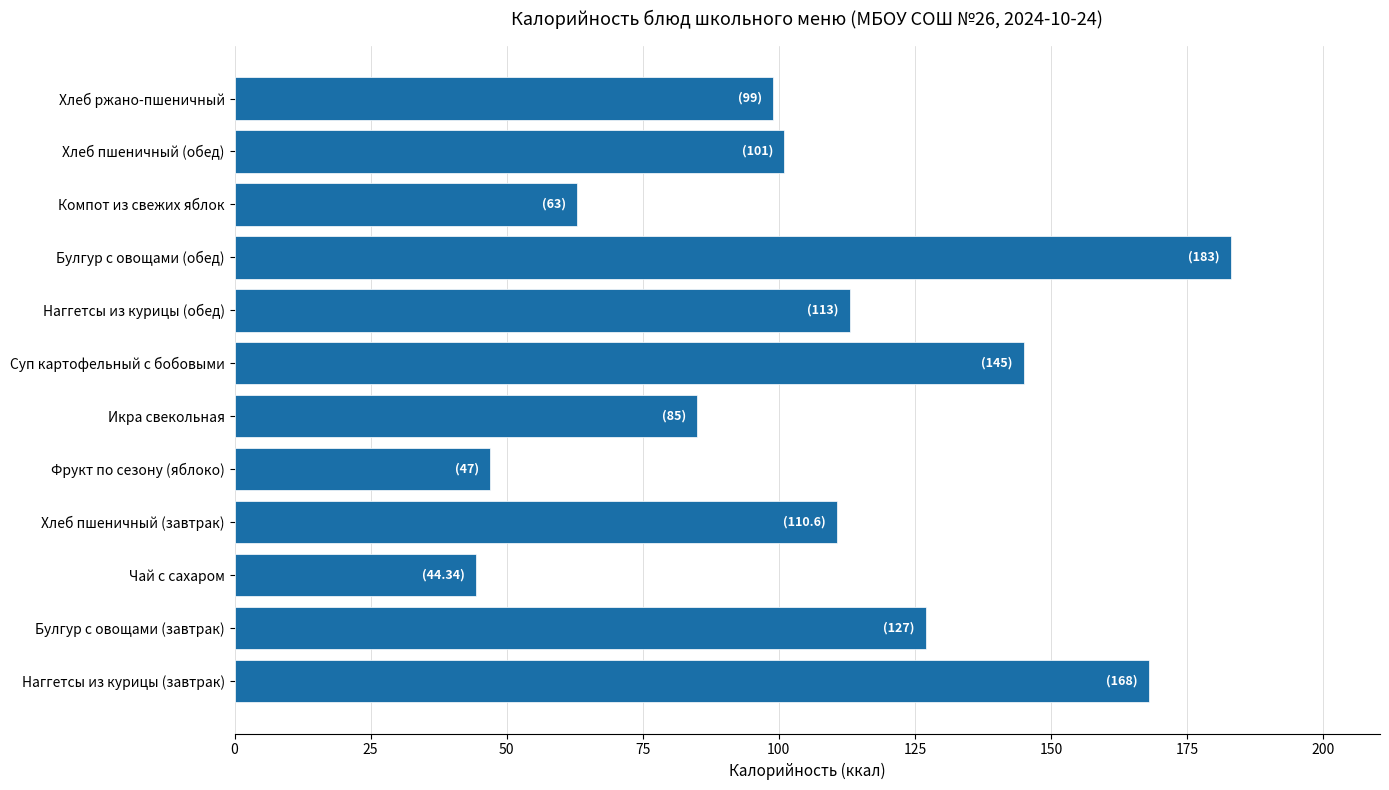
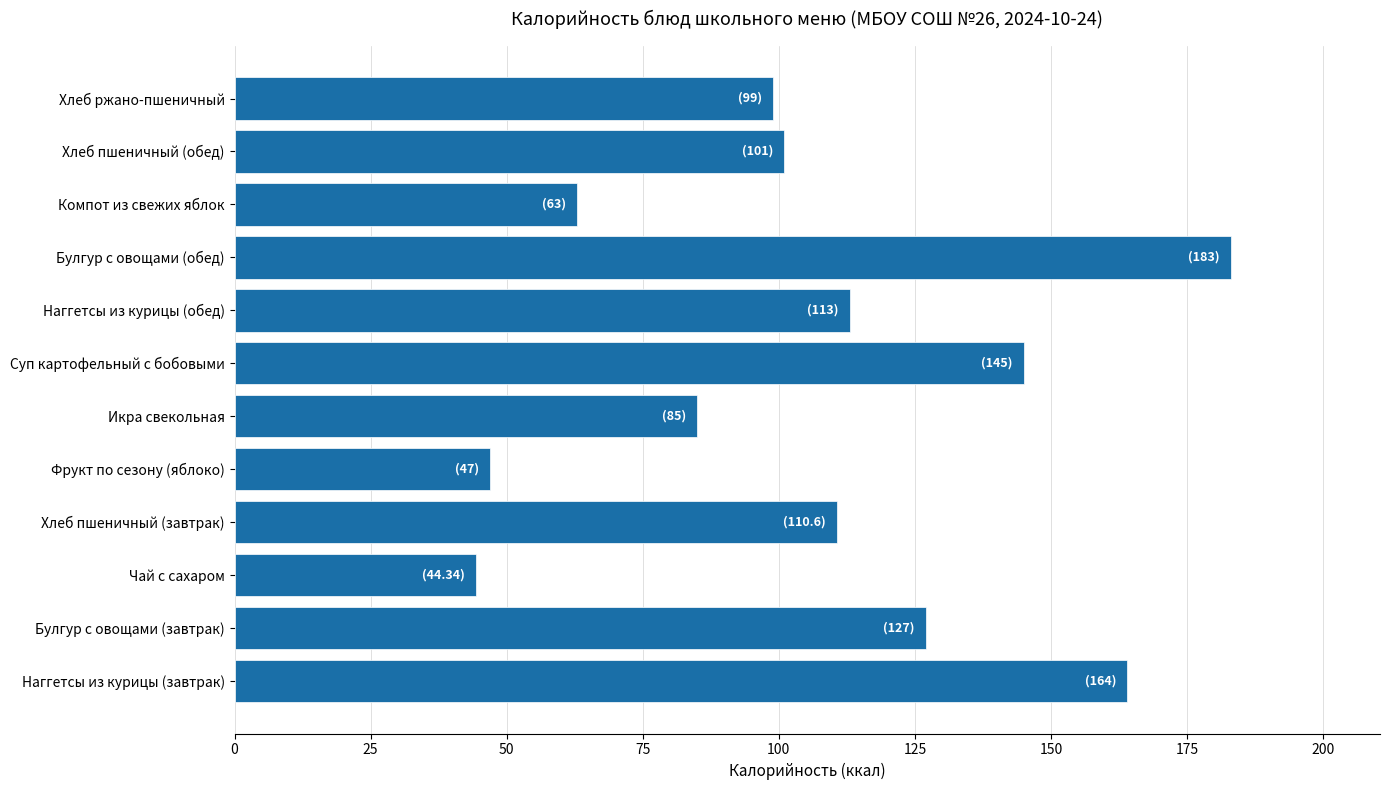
Наггетсы из курицы (завтрак): (168) -> (164)
